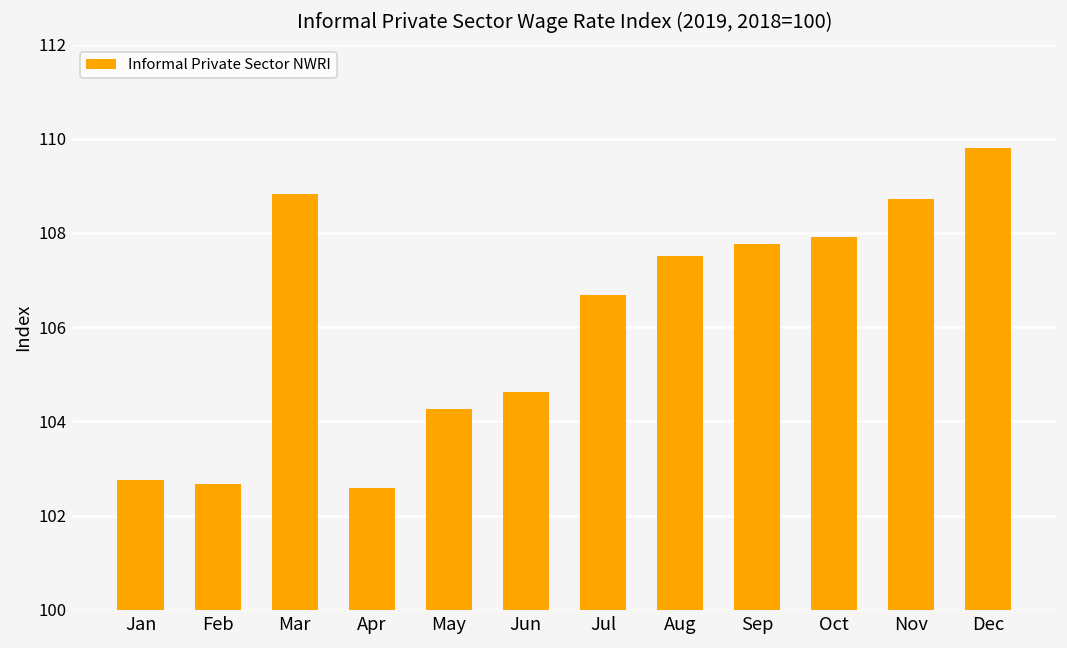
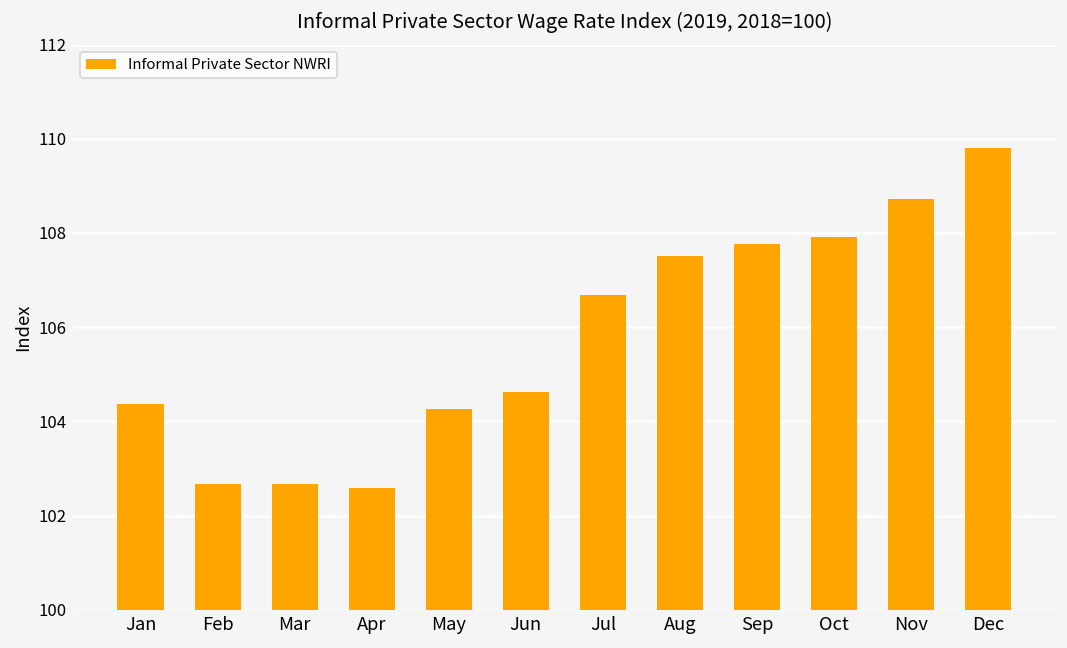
Jan: 102.8 -> 104.4
Mar: 108.8 -> 102.7
